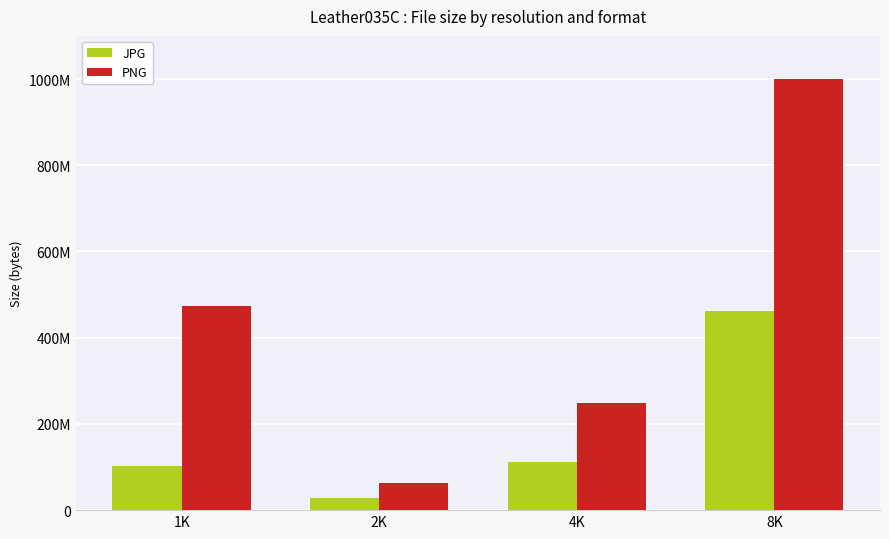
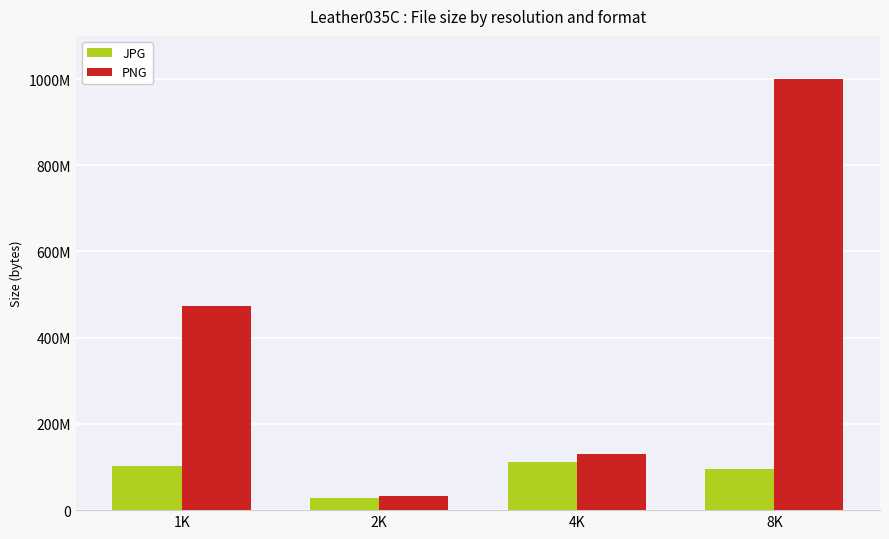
PNG, 2K: 60000000 -> 30000000
PNG, 4K: 250000000 -> 130000000
JPG, 8K: 460000000 -> 100000000
